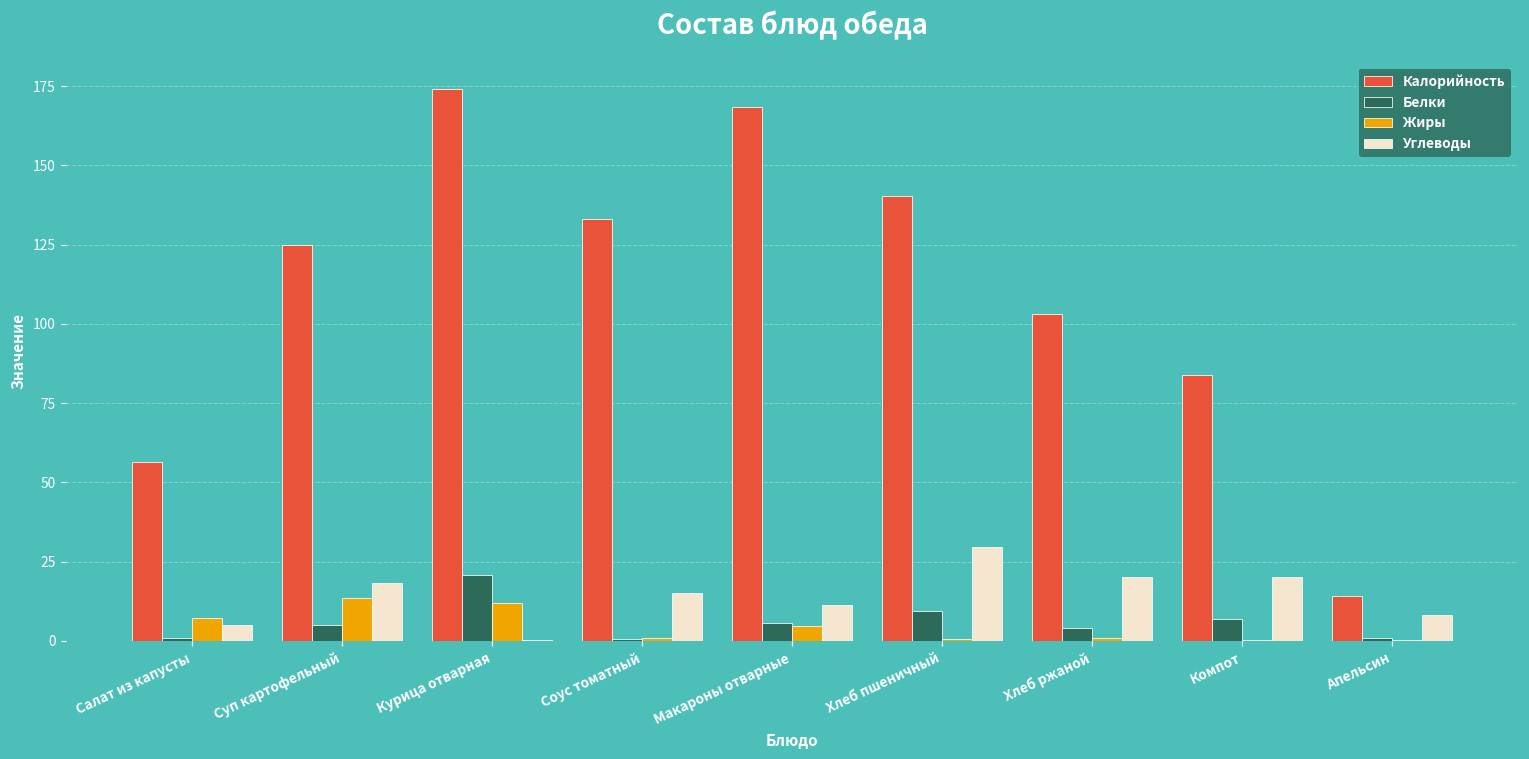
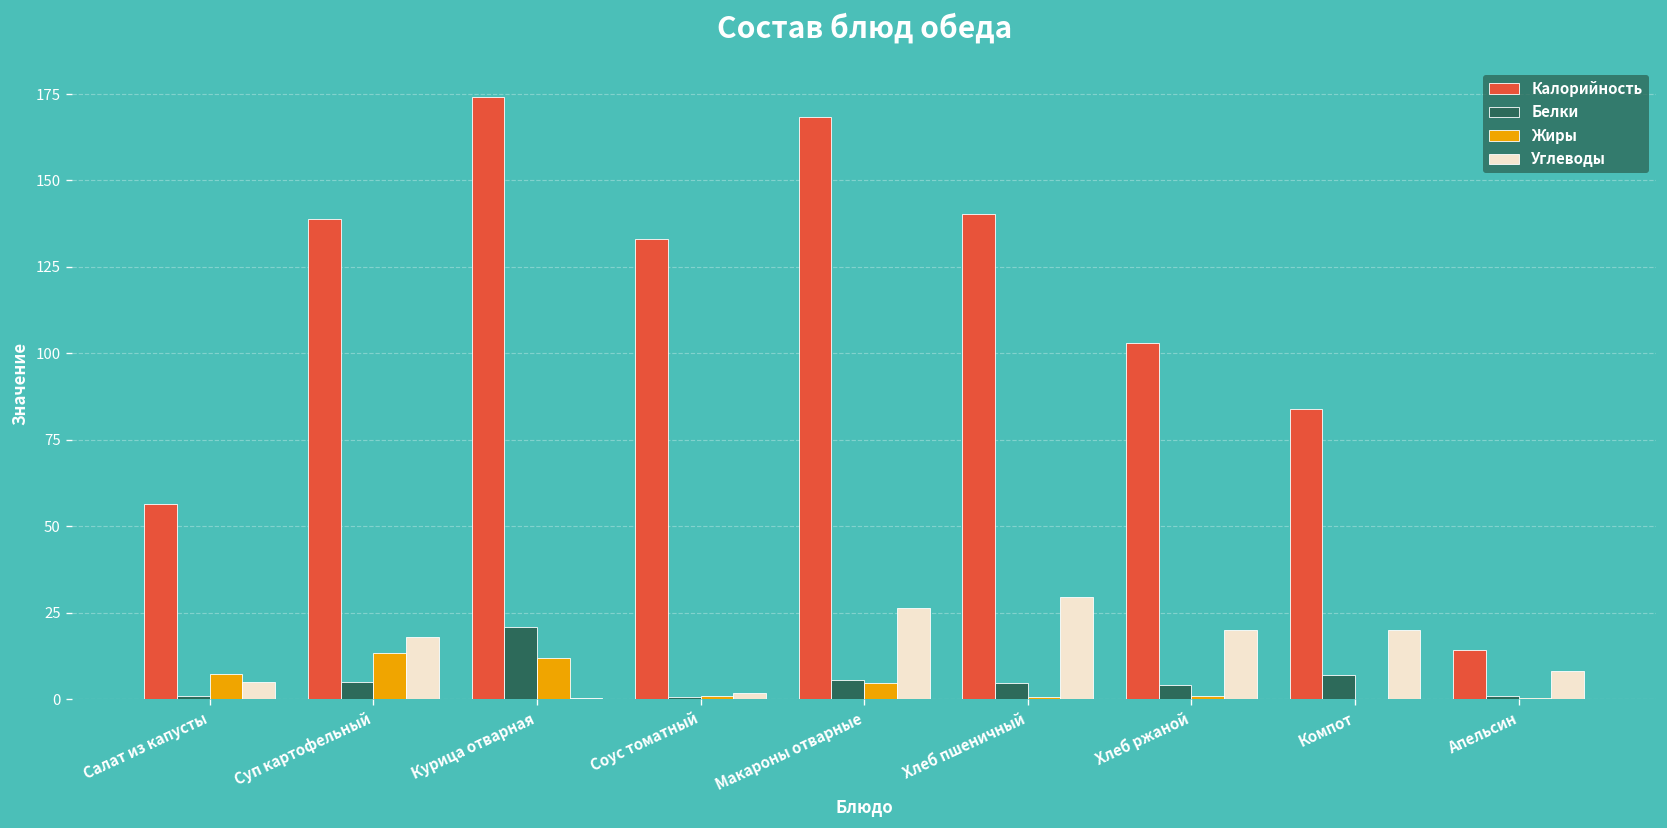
Калорийность, Суп картофельный: 125 -> 139
Углеводы, Соус томатный: 15 -> 2
Углеводы, Макароны отварные: 11 -> 26
Белки, Хлеб пшеничный: 9 -> 5
